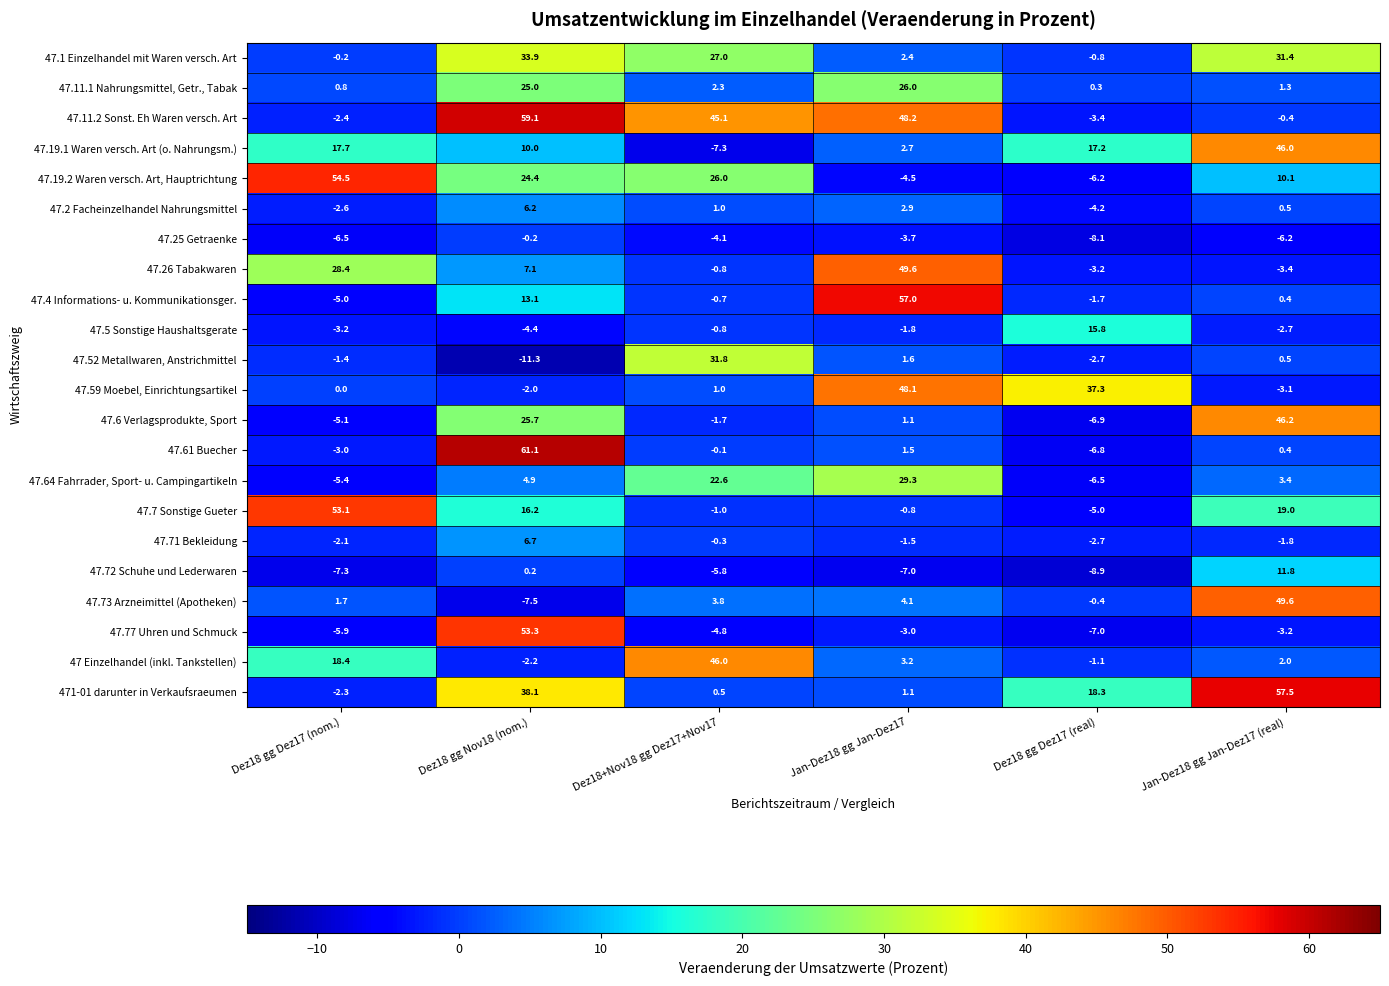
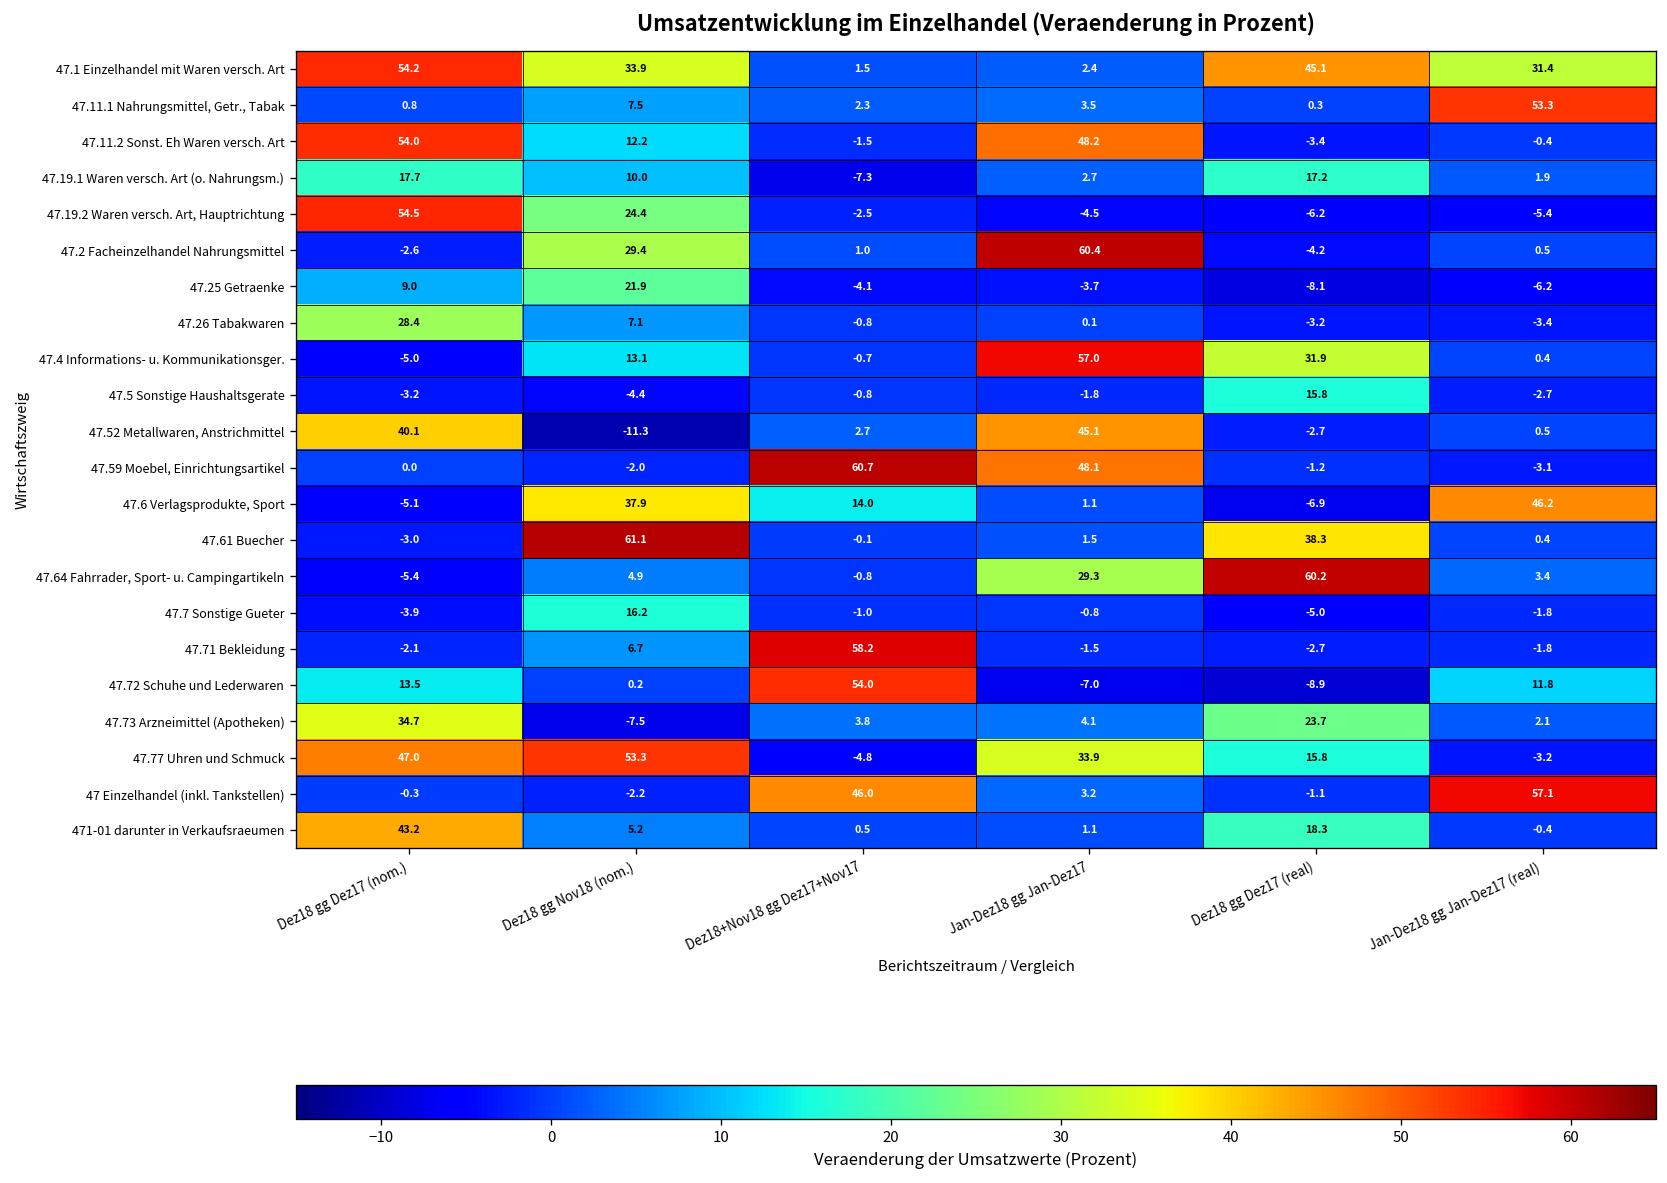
47.1 Einzelhandel mit Waren versch. Art, Dez18 gg Dez17 (nom.): -0.2 -> 54.2
47.1 Einzelhandel mit Waren versch. Art, Dez18+Nov18 gg Dez17+Nov17: 27.0 -> 1.5
47.1 Einzelhandel mit Waren versch. Art, Dez18 gg Dez17 (real): -0.8 -> 45.1
47.11.1 Nahrungsmittel, Getr., Tabak, Dez18 gg Nov18 (nom.): 25.0 -> 7.5
47.11.1 Nahrungsmittel, Getr., Tabak, Jan-Dez18 gg Jan-Dez17: 26.0 -> 3.5
47.11.1 Nahrungsmittel, Getr., Tabak, Jan-Dez18 gg Jan-Dez17 (real): 1.3 -> 53.3
47.11.2 Sonst. Eh Waren versch. Art, Dez18 gg Dez17 (nom.): -2.4 -> 54.0
47.11.2 Sonst. Eh Waren versch. Art, Dez18 gg Nov18 (nom.): 59.1 -> 12.2
47.11.2 Sonst. Eh Waren versch. Art, Dez18+Nov18 gg Dez17+Nov17: 45.1 -> -1.5
47.19.1 Waren versch. Art (o. Nahrungsm.), Jan-Dez18 gg Jan-Dez17 (real): 46.0 -> 1.9
47.19.2 Waren versch. Art, Hauptrichtung, Dez18+Nov18 gg Dez17+Nov17: 26.0 -> -2.5
47.19.2 Waren versch. Art, Hauptrichtung, Jan-Dez18 gg Jan-Dez17 (real): 10.1 -> -5.4
47.2 Facheinzelhandel Nahrungsmittel, Dez18 gg Nov18 (nom.): 6.2 -> 29.4
47.2 Facheinzelhandel Nahrungsmittel, Jan-Dez18 gg Jan-Dez17: 2.9 -> 60.4
47.25 Getraenke, Dez18 gg Dez17 (nom.): -6.5 -> 9.0
47.25 Getraenke, Dez18 gg Nov18 (nom.): -0.2 -> 21.9
47.26 Tabakwaren, Jan-Dez18 gg Jan-Dez17: 49.6 -> 0.1
47.4 Informations- u. Kommunikationsger., Dez18 gg Dez17 (real): -1.7 -> 31.9
47.52 Metallwaren, Anstrichmittel, Dez18 gg Dez17 (nom.): -1.4 -> 40.1
47.52 Metallwaren, Anstrichmittel, Dez18+Nov18 gg Dez17+Nov17: 31.8 -> 2.7
47.52 Metallwaren, Anstrichmittel, Jan-Dez18 gg Jan-Dez17: 1.6 -> 45.1
47.59 Moebel, Einrichtungsartikel, Dez18+Nov18 gg Dez17+Nov17: 1.0 -> 60.7
47.59 Moebel, Einrichtungsartikel, Dez18 gg Dez17 (real): 37.3 -> -1.2
47.6 Verlagsprodukte, Sport, Dez18 gg Nov18 (nom.): 25.7 -> 37.9
47.6 Verlagsprodukte, Sport, Dez18+Nov18 gg Dez17+Nov17: -1.7 -> 14.0
47.61 Buecher, Dez18 gg Dez17 (real): -6.8 -> 38.3
47.64 Fahrrader, Sport- u. Campingartikeln, Dez18+Nov18 gg Dez17+Nov17: 22.6 -> -0.8
47.64 Fahrrader, Sport- u. Campingartikeln, Dez18 gg Dez17 (real): -6.5 -> 60.2
47.7 Sonstige Gueter, Dez18 gg Dez17 (nom.): 53.1 -> -3.9
47.7 Sonstige Gueter, Jan-Dez18 gg Jan-Dez17 (real): 19.0 -> -1.8
47.71 Bekleidung, Dez18+Nov18 gg Dez17+Nov17: -0.3 -> 58.2
47.72 Schuhe und Lederwaren, Dez18 gg Dez17 (nom.): -7.3 -> 13.5
47.72 Schuhe und Lederwaren, Dez18+Nov18 gg Dez17+Nov17: -5.8 -> 54.0
47.73 Arzneimittel (Apotheken), Dez18 gg Dez17 (nom.): 1.7 -> 34.7
47.73 Arzneimittel (Apotheken), Dez18 gg Dez17 (real): -0.4 -> 23.7
47.73 Arzneimittel (Apotheken), Jan-Dez18 gg Jan-Dez17 (real): 49.6 -> 2.1
47.77 Uhren und Schmuck, Dez18 gg Dez17 (nom.): -5.9 -> 47.0
47.77 Uhren und Schmuck, Jan-Dez18 gg Jan-Dez17: -3.0 -> 33.9
47.77 Uhren und Schmuck, Dez18 gg Dez17 (real): -7.0 -> 15.8
47 Einzelhandel (inkl. Tankstellen), Dez18 gg Dez17 (nom.): 18.4 -> -0.3
47 Einzelhandel (inkl. Tankstellen), Jan-Dez18 gg Jan-Dez17 (real): 2.0 -> 57.1
471-01 darunter in Verkaufsraeumen, Dez18 gg Dez17 (nom.): -2.3 -> 43.2
471-01 darunter in Verkaufsraeumen, Dez18 gg Nov18 (nom.): 38.1 -> 5.2
471-01 darunter in Verkaufsraeumen, Jan-Dez18 gg Jan-Dez17 (real): 57.5 -> -0.4
